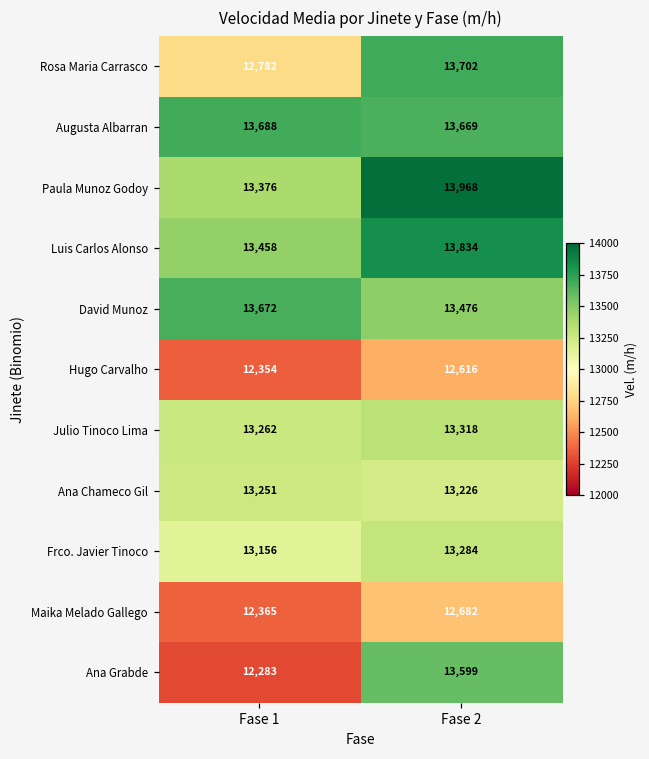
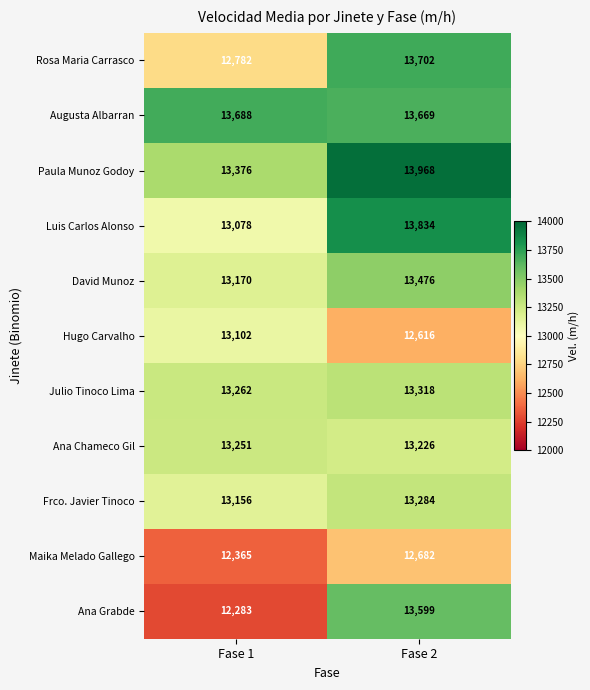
Luis Carlos Alonso, Fase 1: 13,458 -> 13,078
David Munoz, Fase 1: 13,672 -> 13,170
Hugo Carvalho, Fase 1: 12,354 -> 13,102
